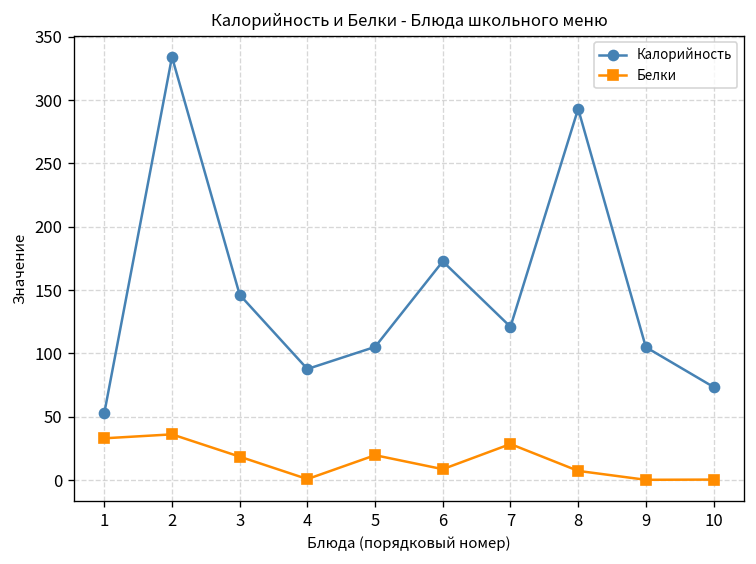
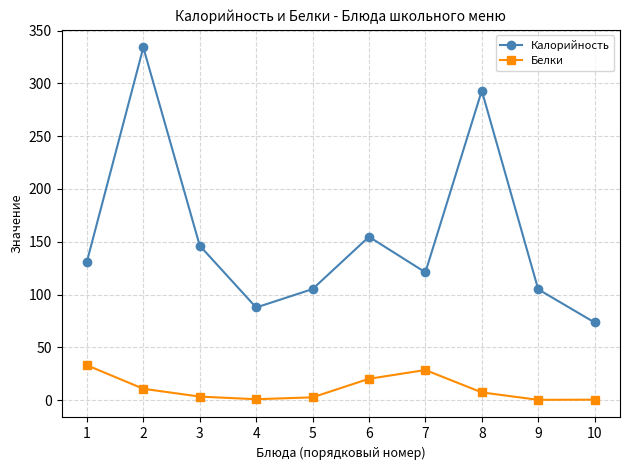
Калорийность, 1: 53 -> 131
Белки, 2: 36 -> 11
Белки, 3: 19 -> 3
Белки, 5: 20 -> 3
Калорийность, 6: 173 -> 155
Белки, 6: 9 -> 20
